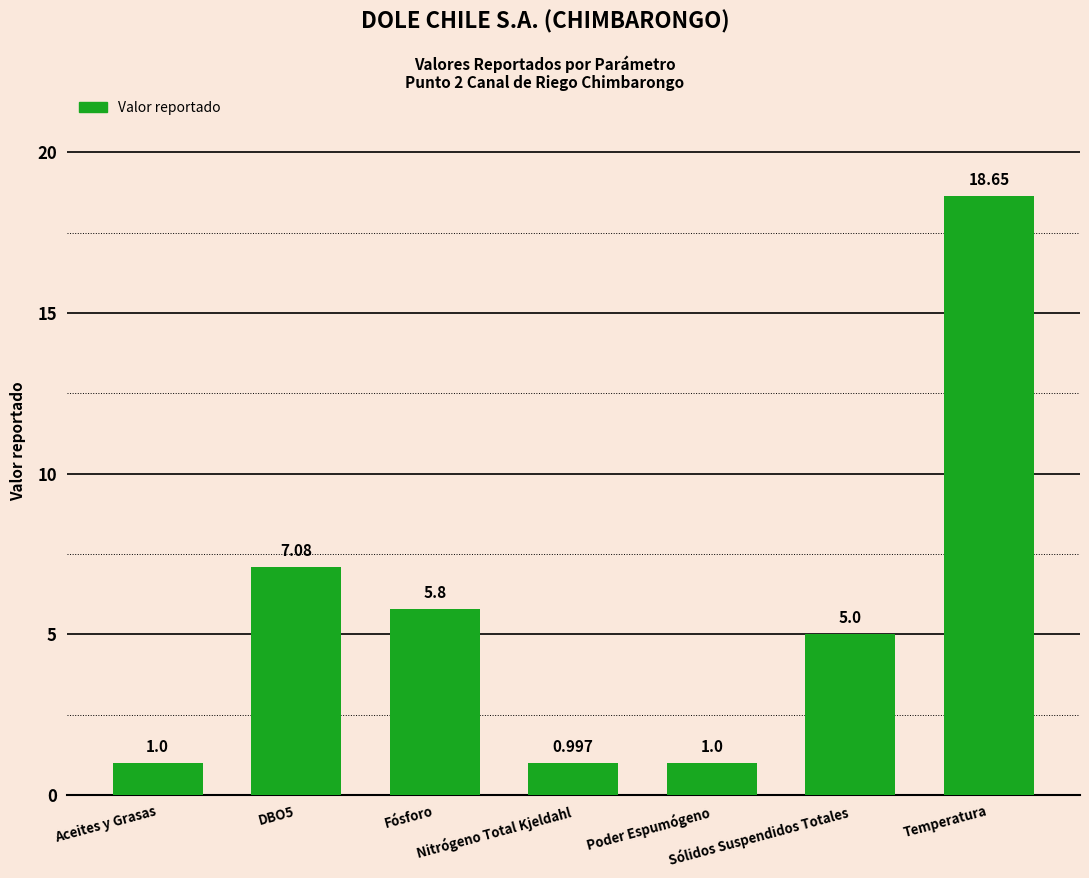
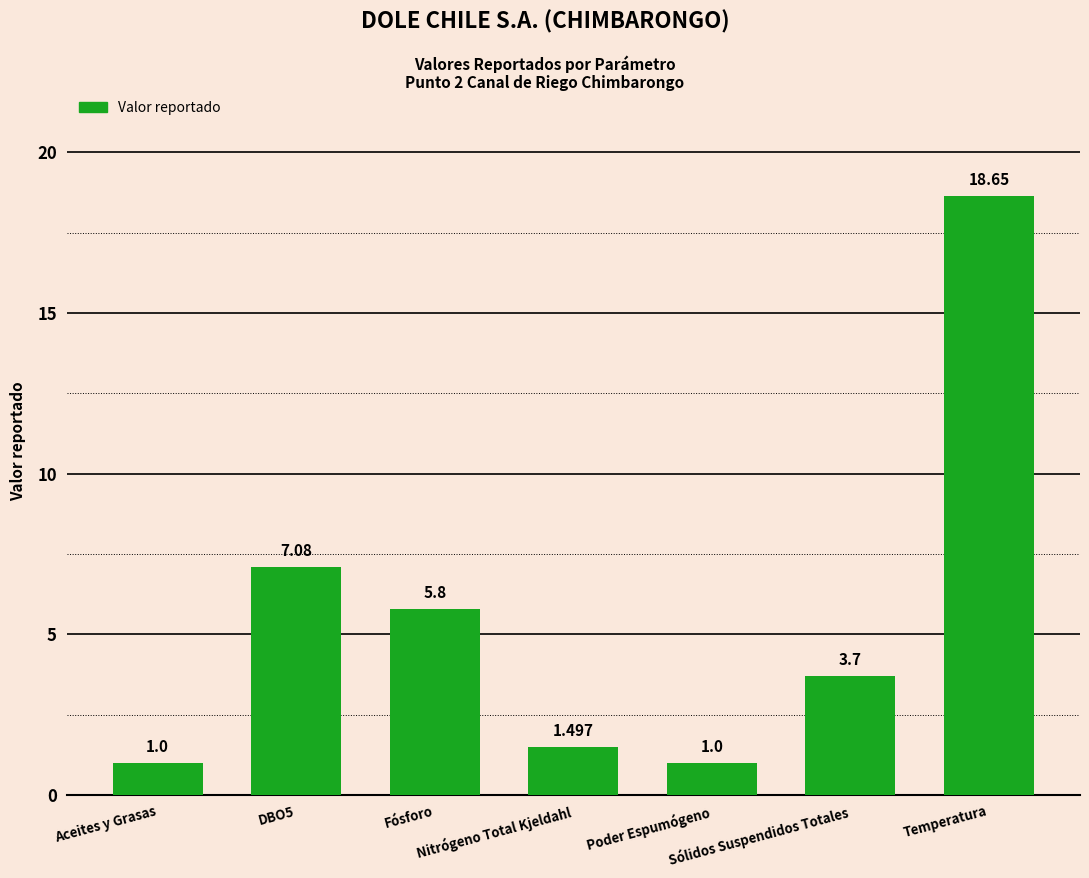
Nitrógeno Total Kjeldahl: 0.997 -> 1.497
Sólidos Suspendidos Totales: 5.0 -> 3.7
